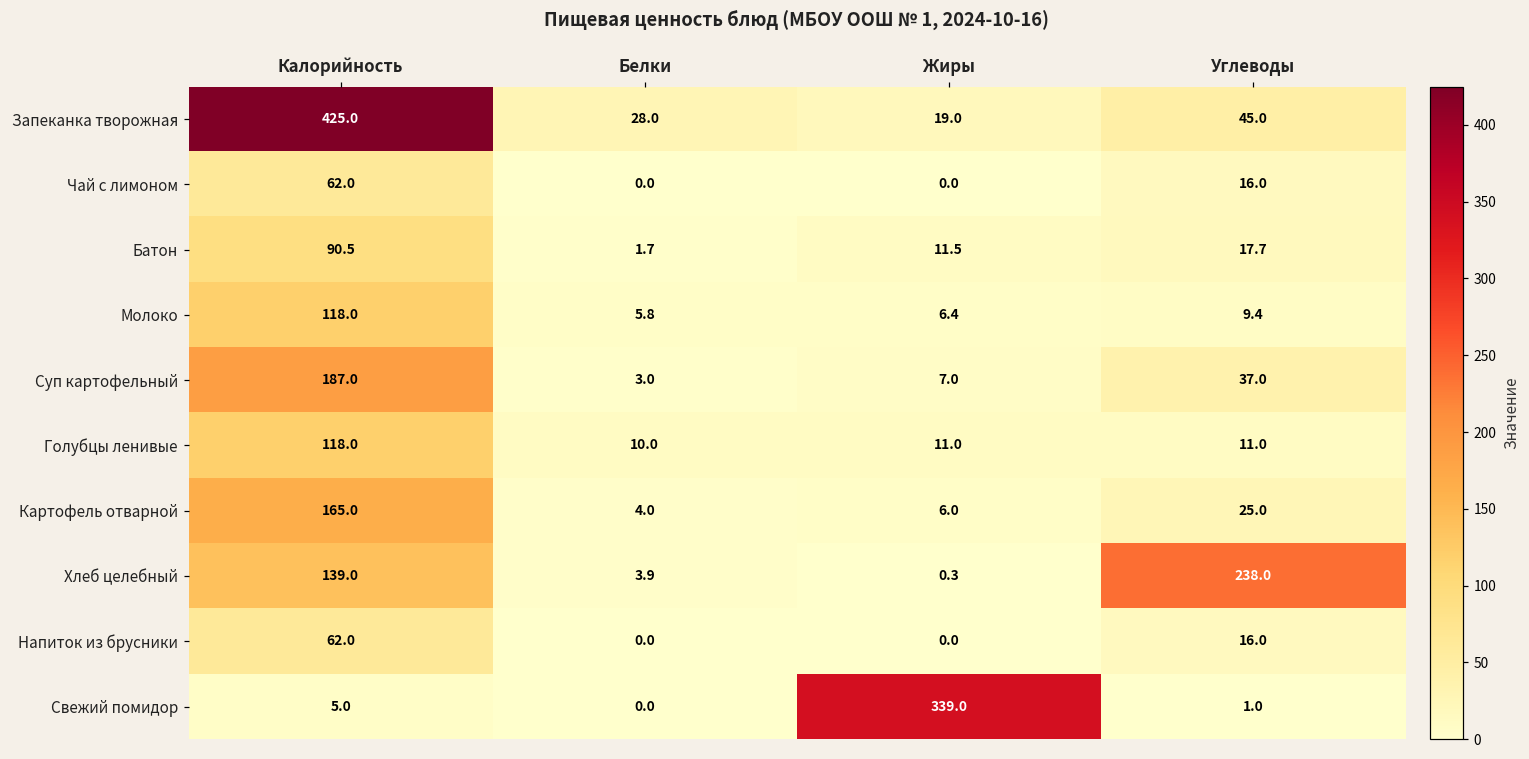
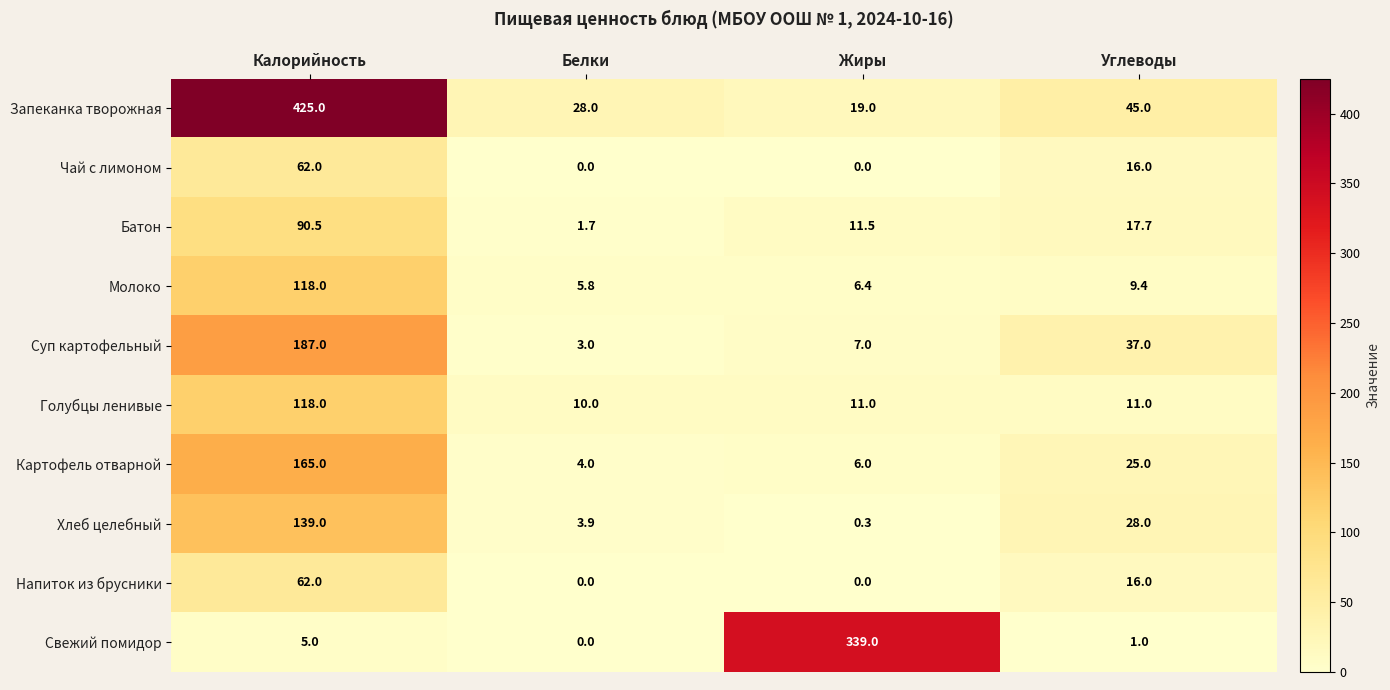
Хлеб целебный, Углеводы: 238.0 -> 28.0
